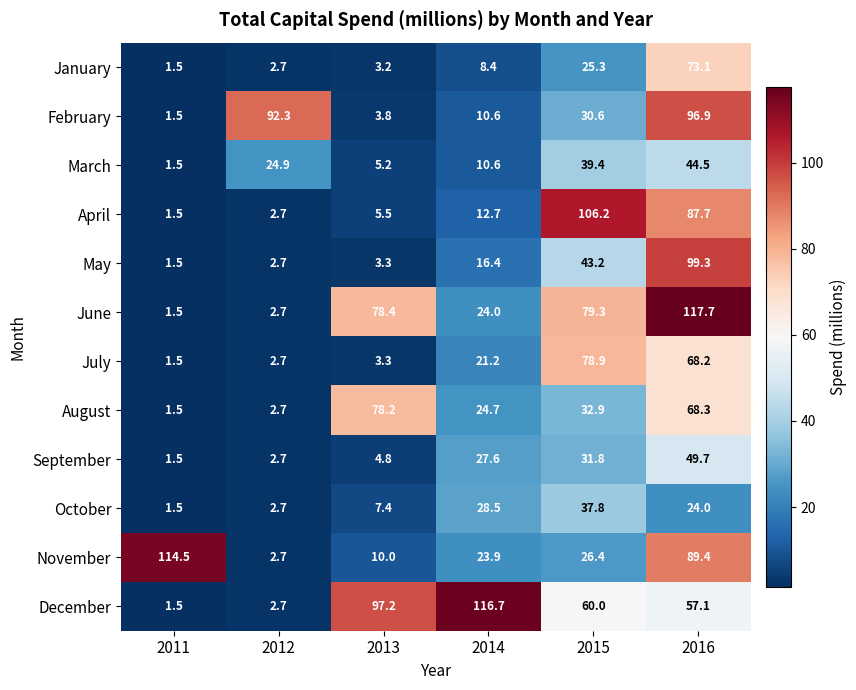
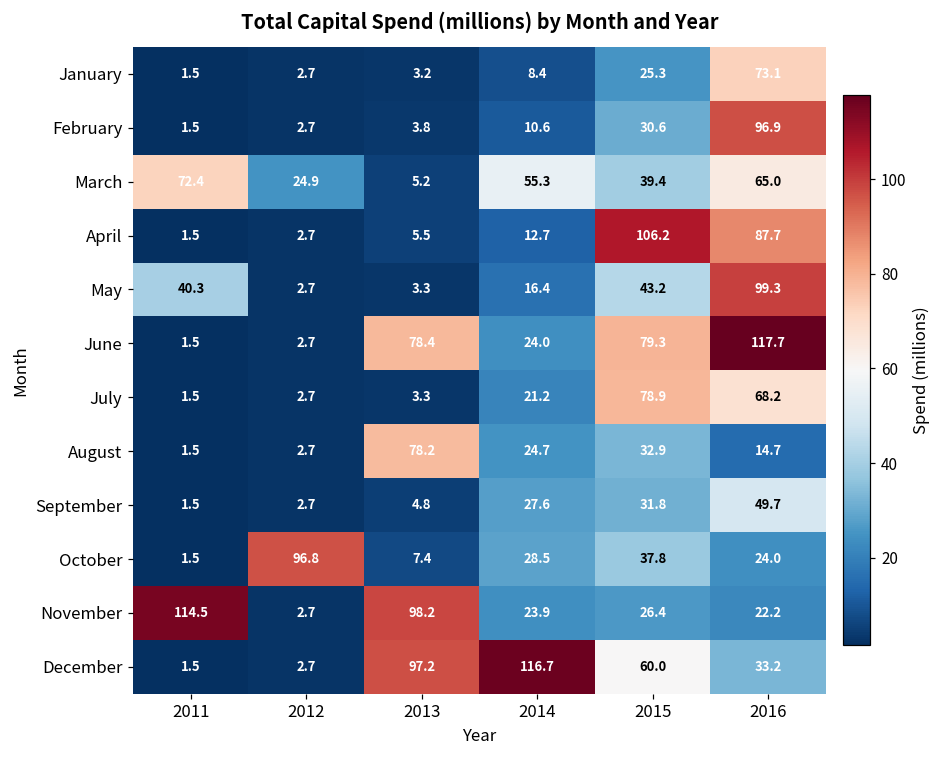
February, 2012: 92.3 -> 2.7
March, 2011: 1.5 -> 72.4
March, 2014: 10.6 -> 55.3
March, 2016: 44.5 -> 65.0
May, 2011: 1.5 -> 40.3
August, 2016: 68.3 -> 14.7
October, 2012: 2.7 -> 96.8
November, 2013: 10.0 -> 98.2
November, 2016: 89.4 -> 22.2
December, 2016: 57.1 -> 33.2
